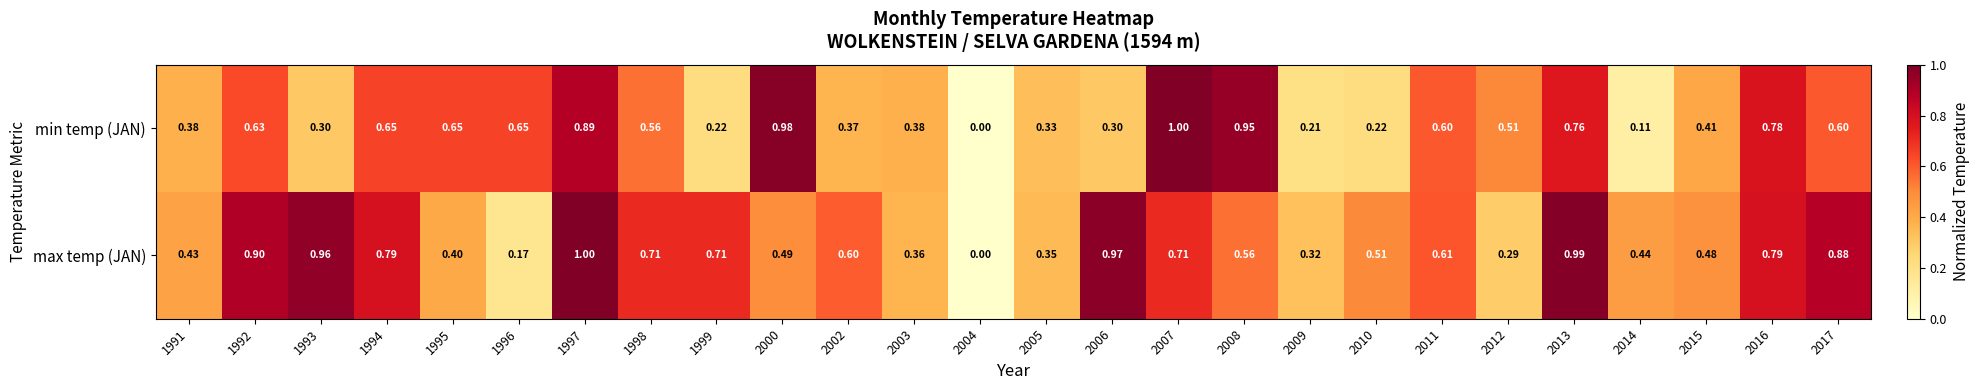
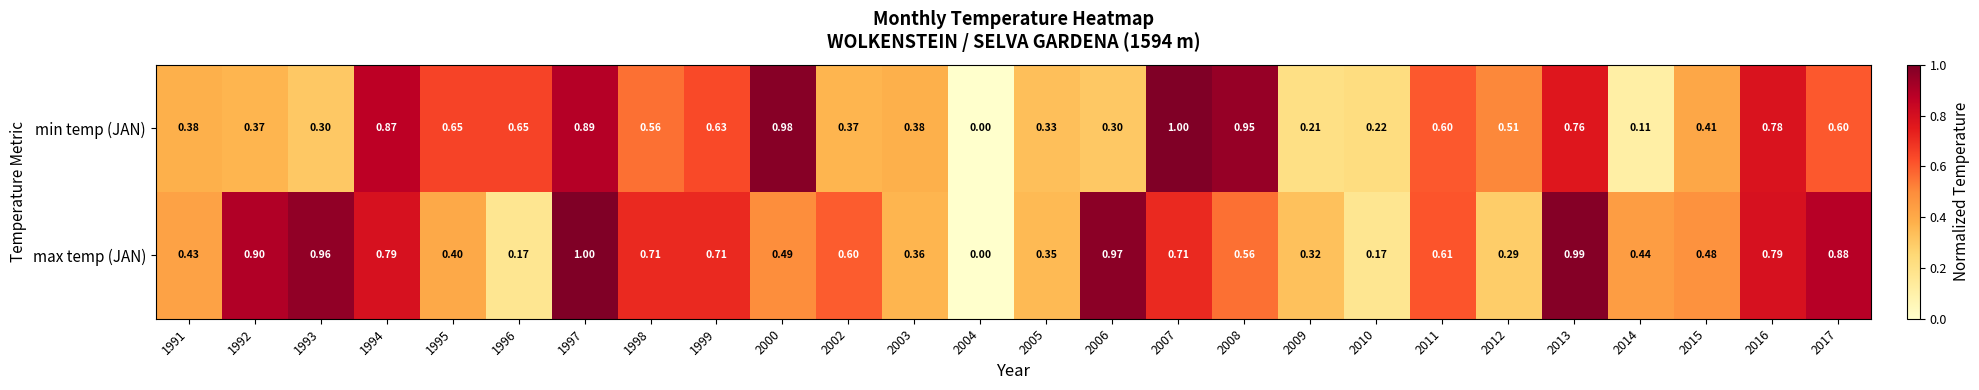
min temp (JAN), 1992: 0.63 -> 0.37
min temp (JAN), 1994: 0.65 -> 0.87
min temp (JAN), 1999: 0.22 -> 0.63
max temp (JAN), 2010: 0.51 -> 0.17
